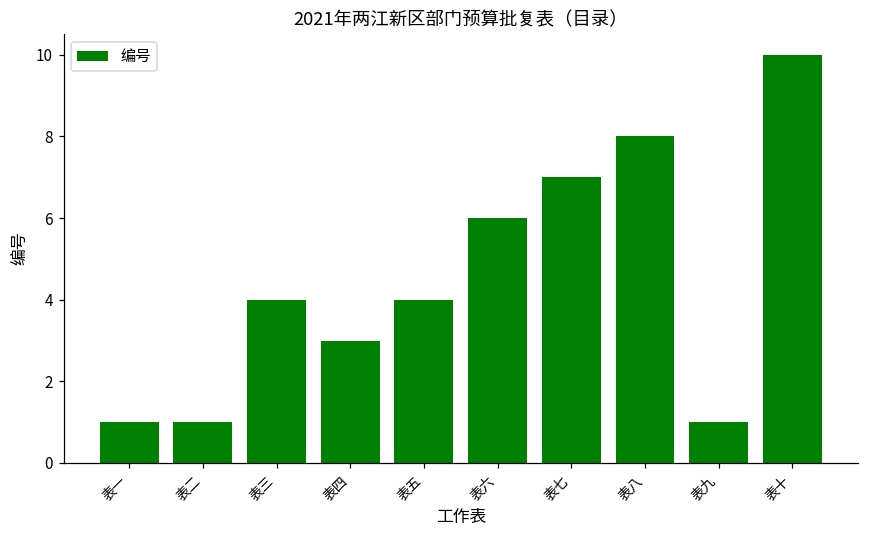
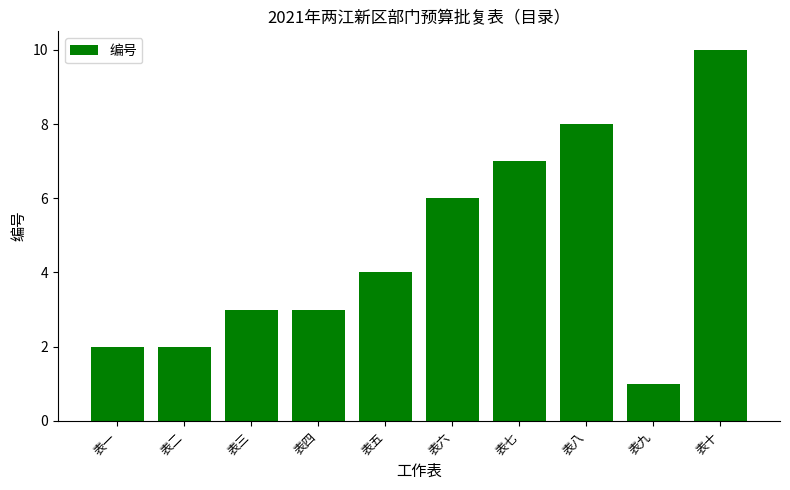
表一: 1 -> 2
表二: 1 -> 2
表三: 4 -> 3
